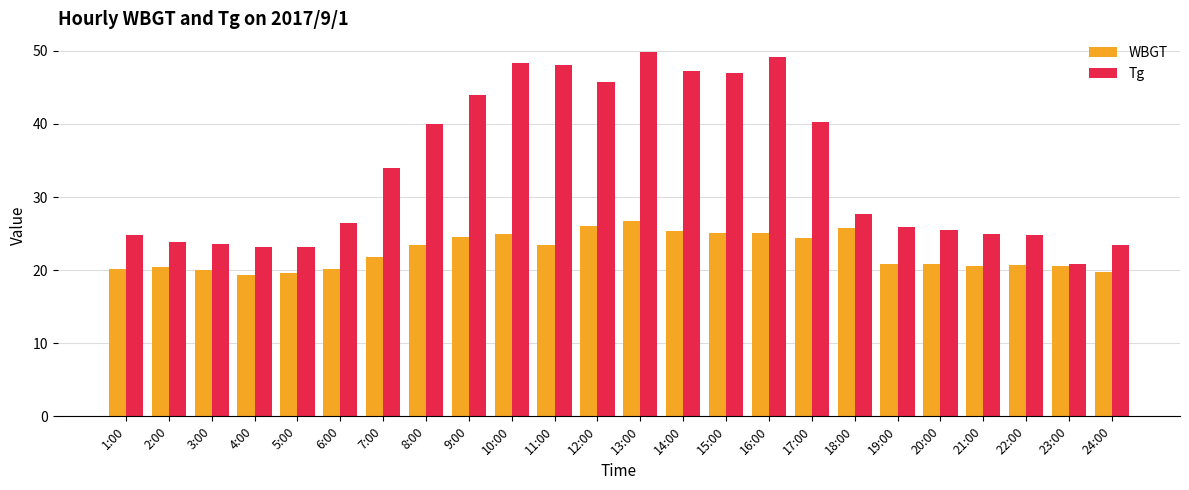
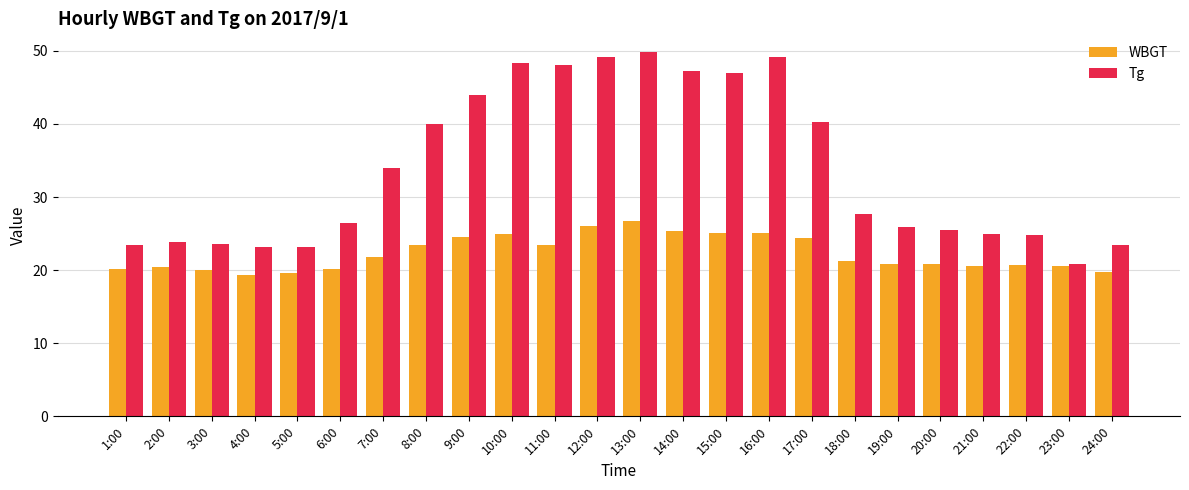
Tg, 1:00: 25 -> 23
Tg, 12:00: 46 -> 49
WBGT, 18:00: 26 -> 21
